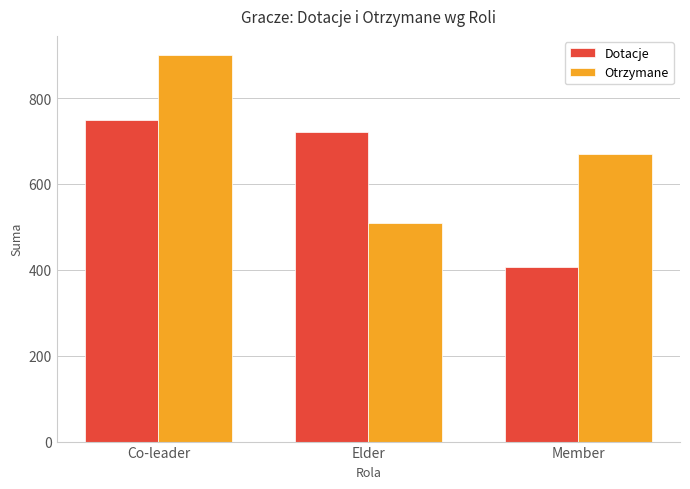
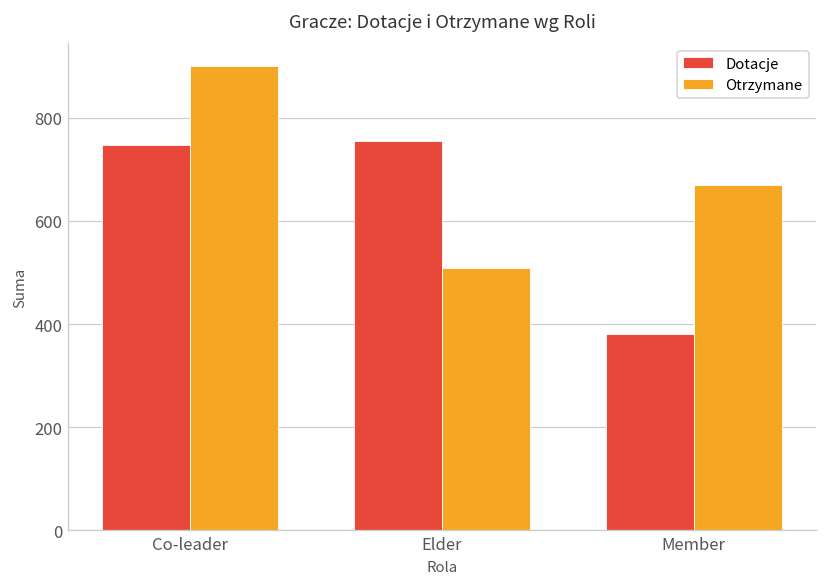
Dotacje, Elder: 720 -> 760
Dotacje, Member: 410 -> 380
